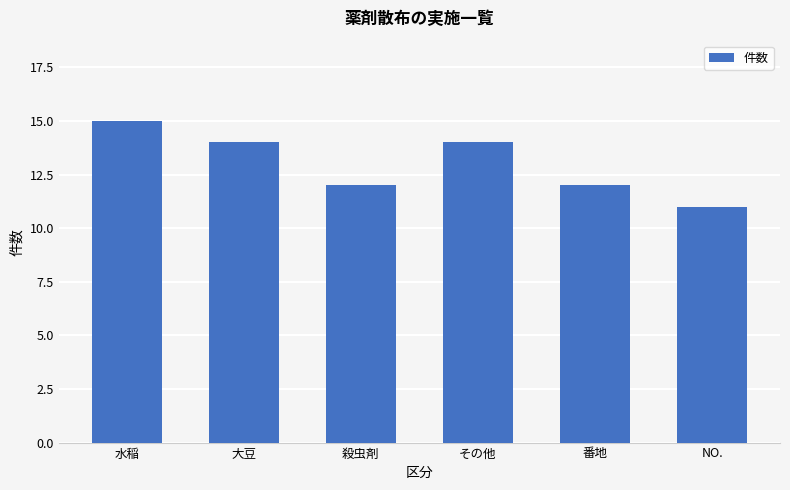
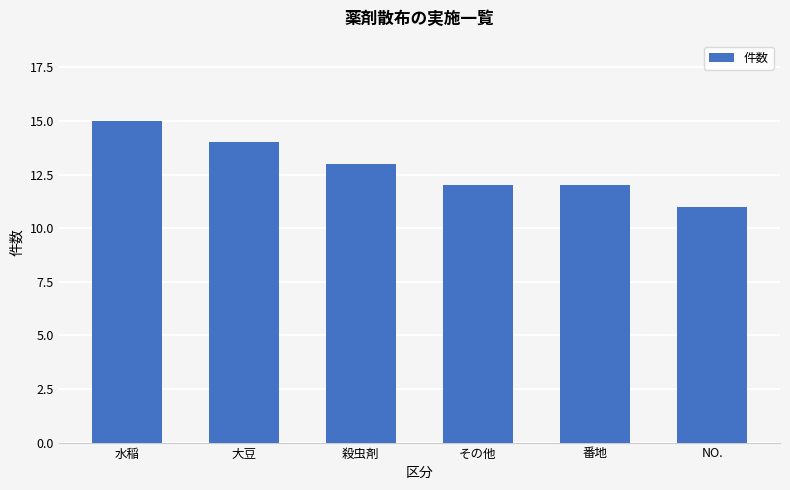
殺虫剤: 12 -> 13
その他: 14 -> 12
